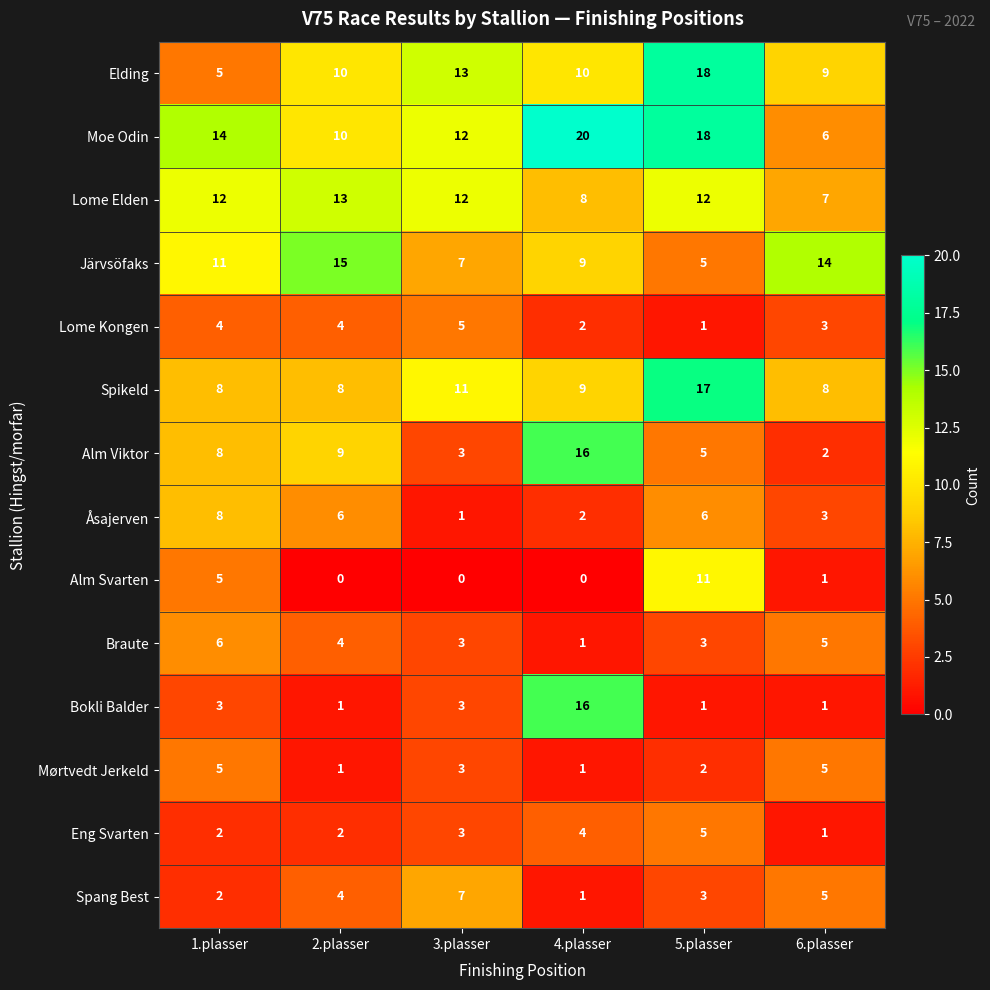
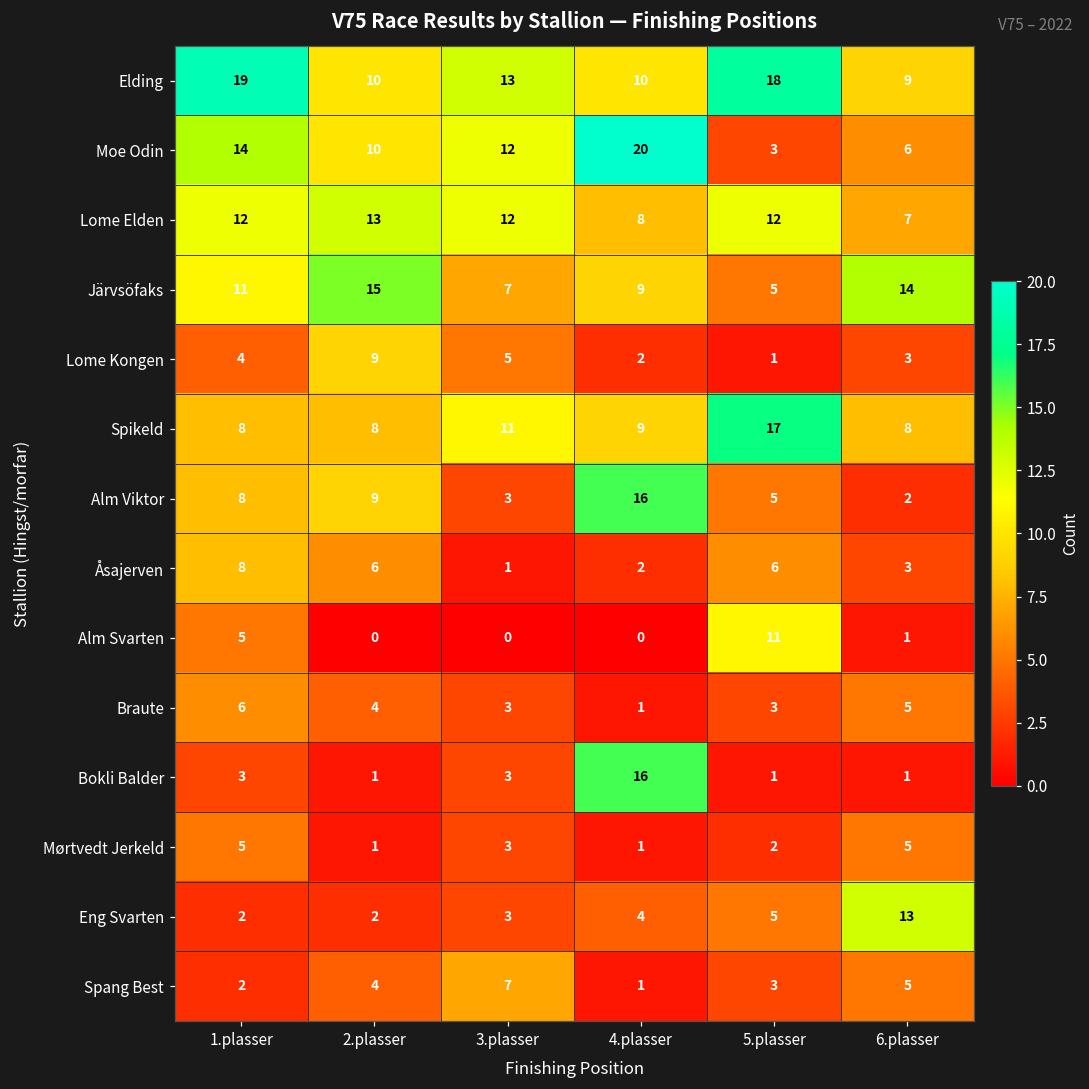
Elding, 1.plasser: 5 -> 19
Moe Odin, 5.plasser: 18 -> 3
Lome Kongen, 2.plasser: 4 -> 9
Eng Svarten, 6.plasser: 1 -> 13
